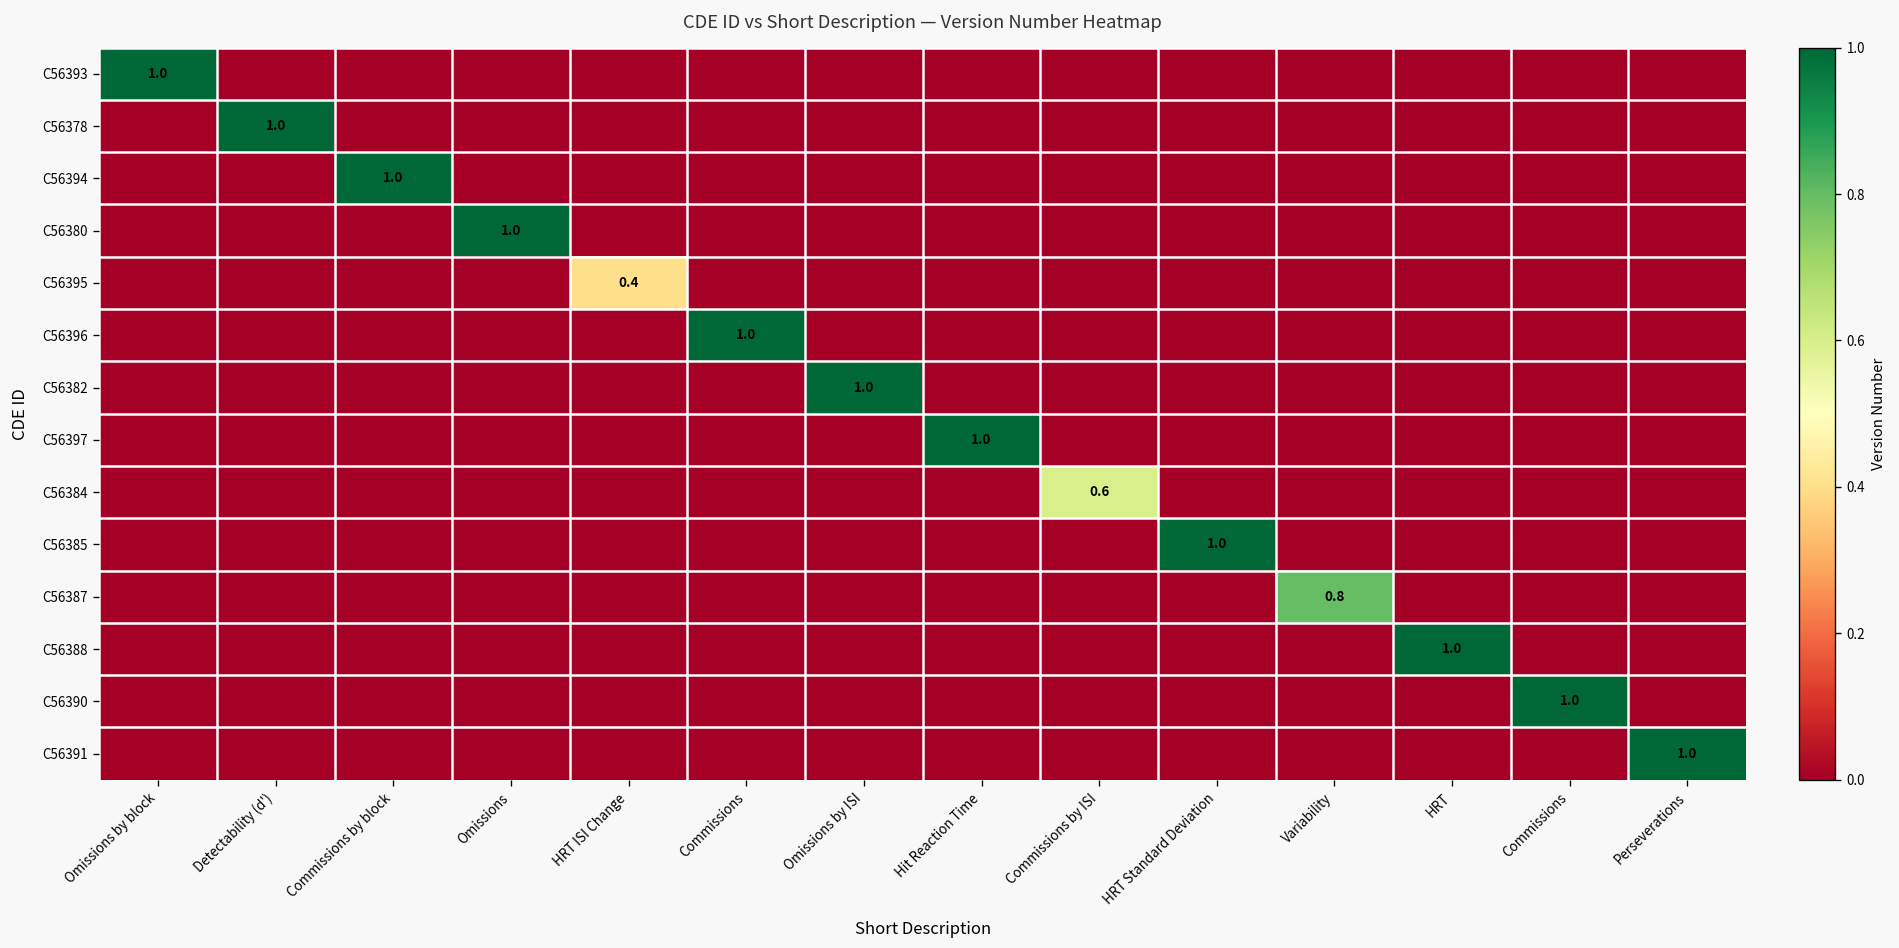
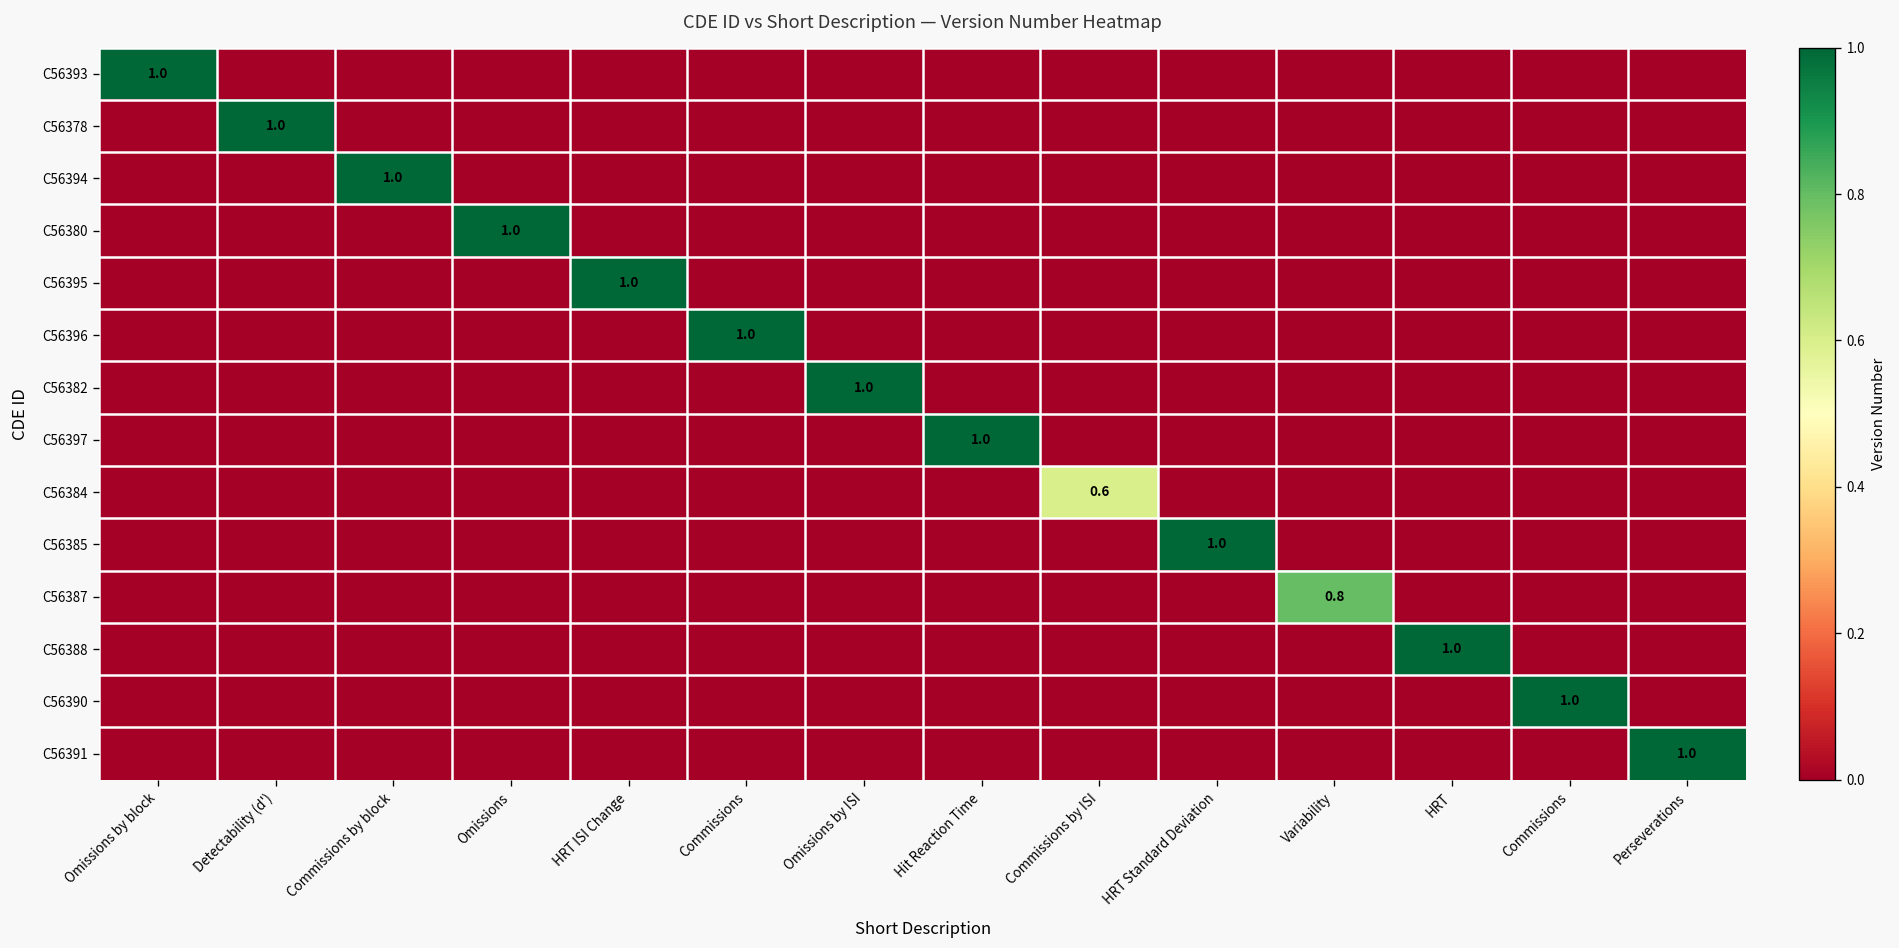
C56395, HRT ISI Change: 0.4 -> 1.0
